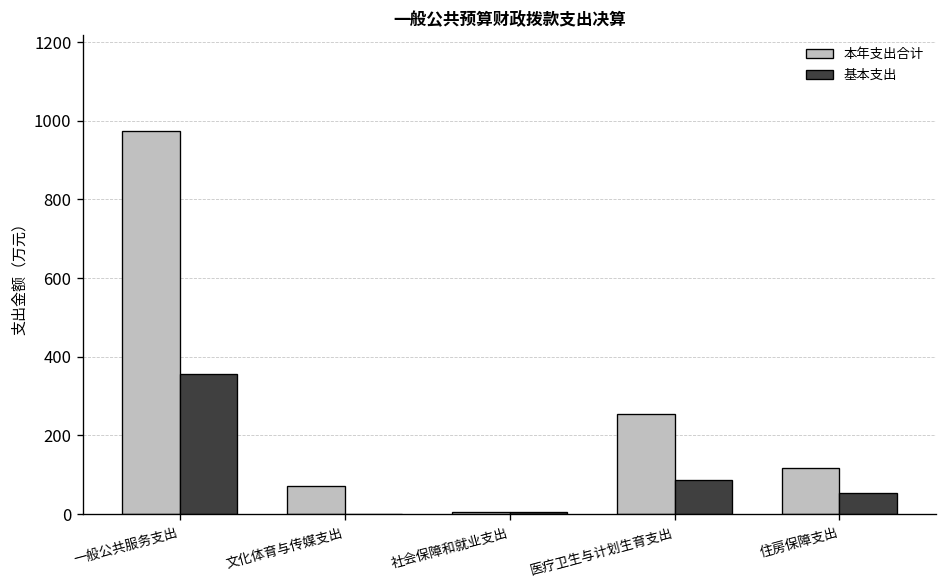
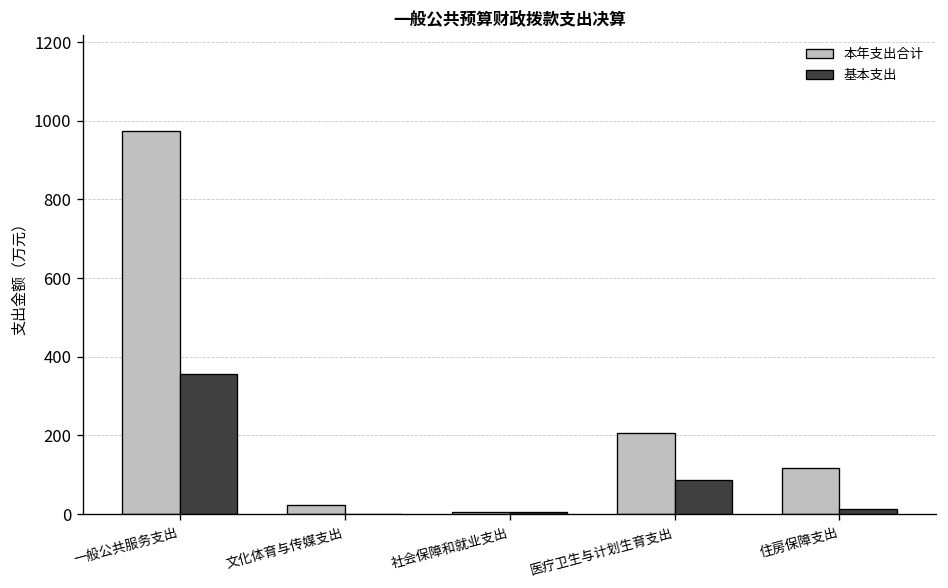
本年支出合计, 文化体育与传媒支出: 70 -> 20
本年支出合计, 医疗卫生与计划生育支出: 250 -> 210
基本支出, 住房保障支出: 50 -> 10
